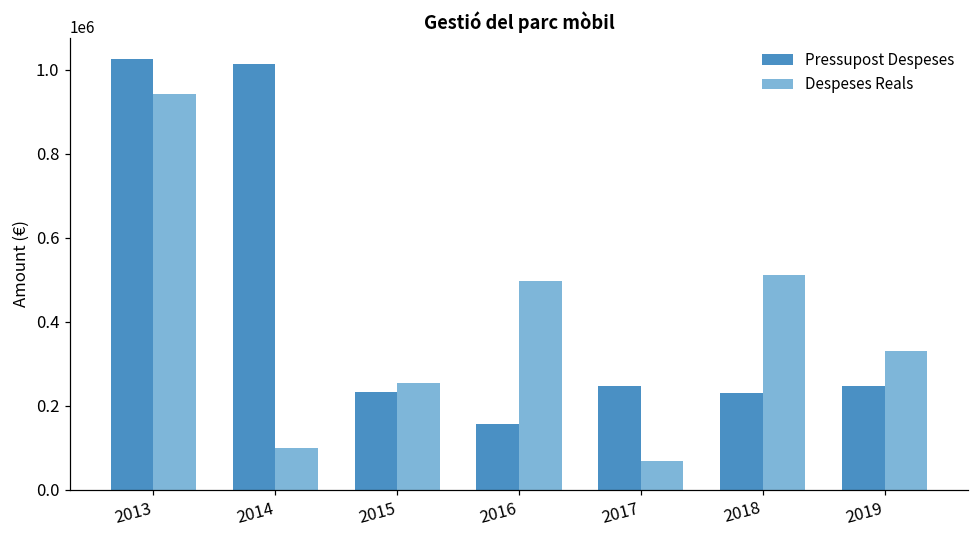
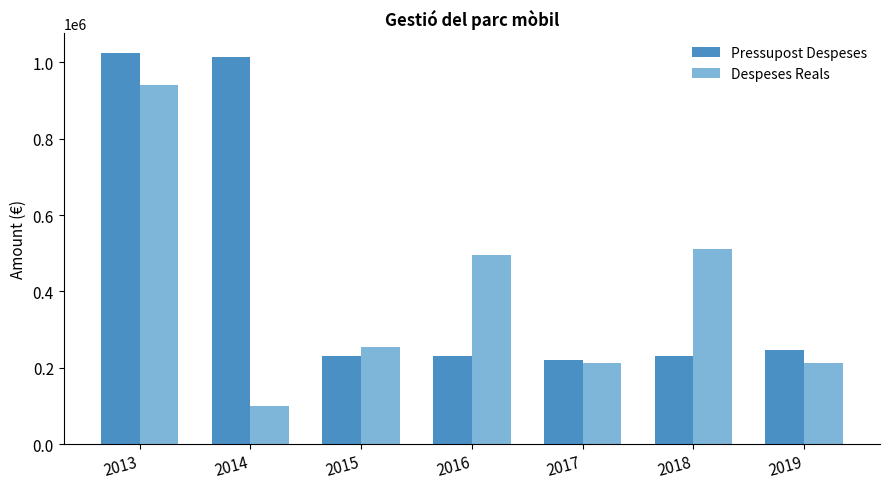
Pressupost Despeses, 2016: 160000 -> 230000
Pressupost Despeses, 2017: 250000 -> 220000
Despeses Reals, 2017: 70000 -> 210000
Despeses Reals, 2019: 330000 -> 210000
